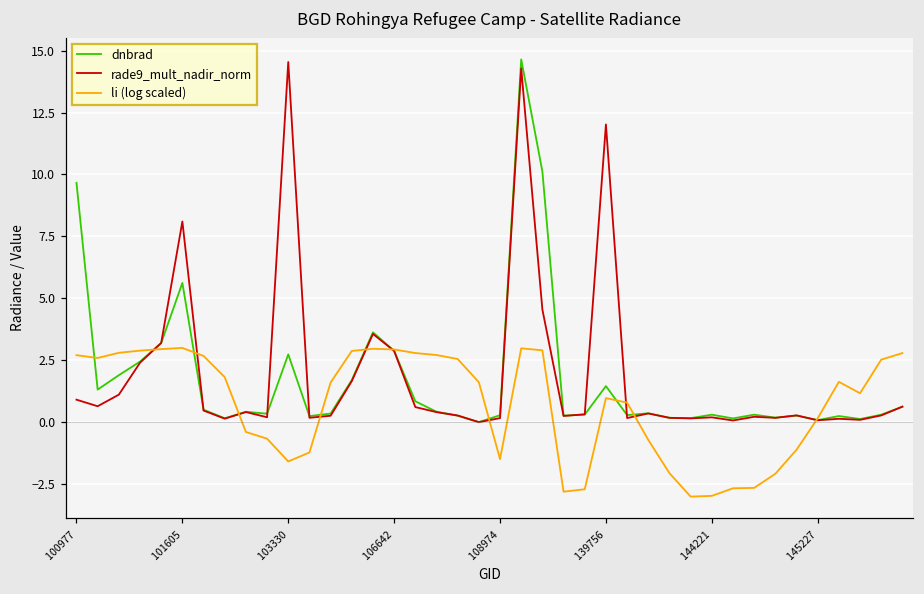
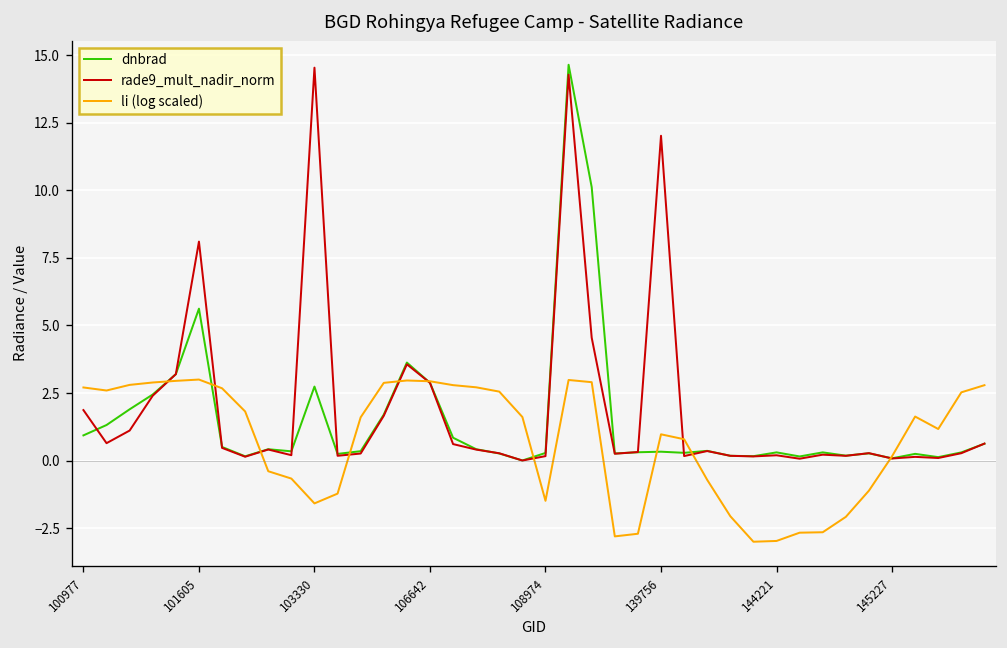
dnbrad, 100977: 9.7 -> 0.9
rade9_mult_nadir_norm, 100977: 0.9 -> 1.9
dnbrad, 139756: 1.5 -> 0.3
